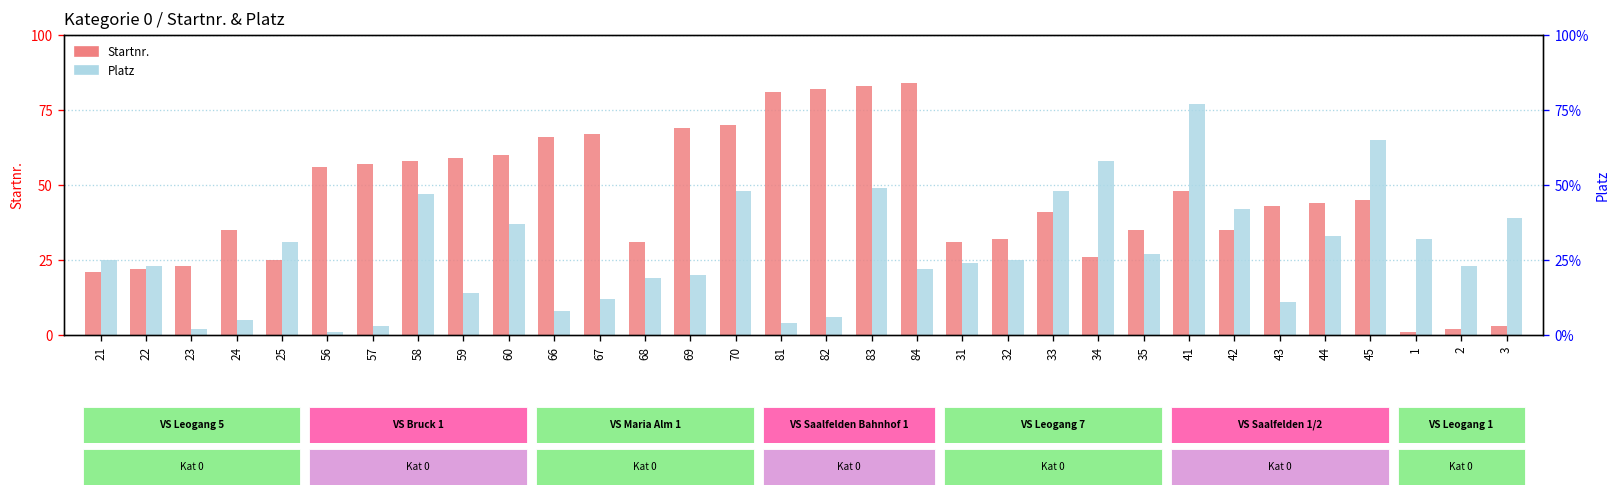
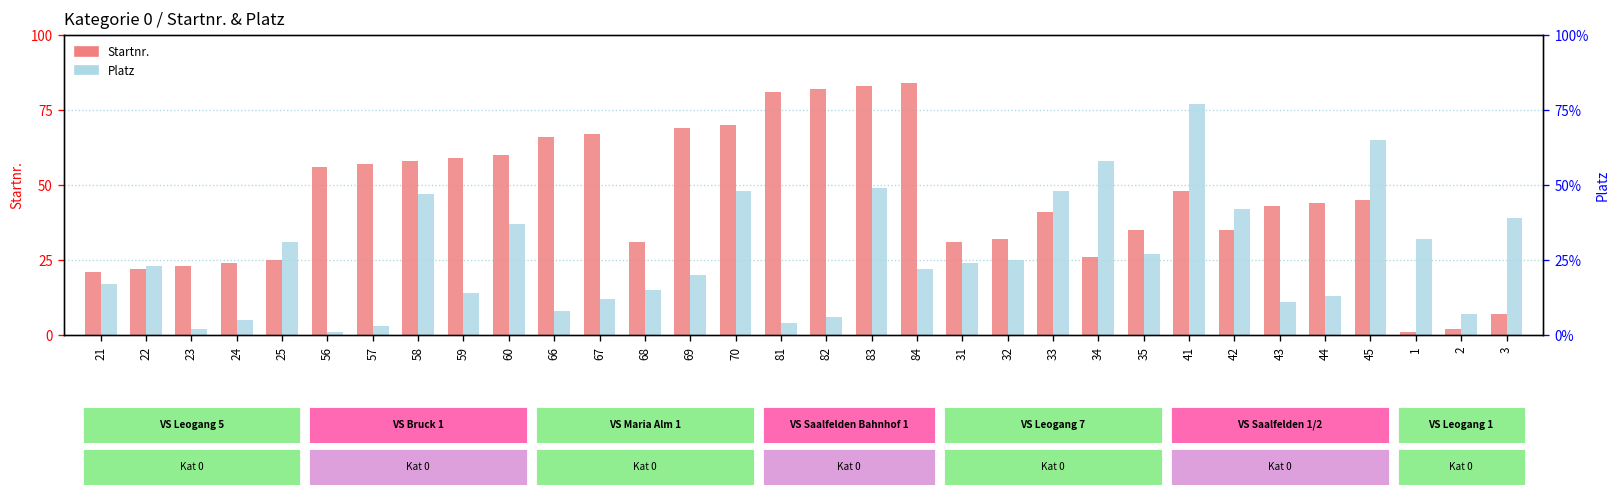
Platz, 21: 25 -> 17
Startnr., 24: 35 -> 24
Platz, 68: 19 -> 15
Platz, 44: 33 -> 13
Platz, 2: 23 -> 7
Startnr., 3: 3 -> 7
